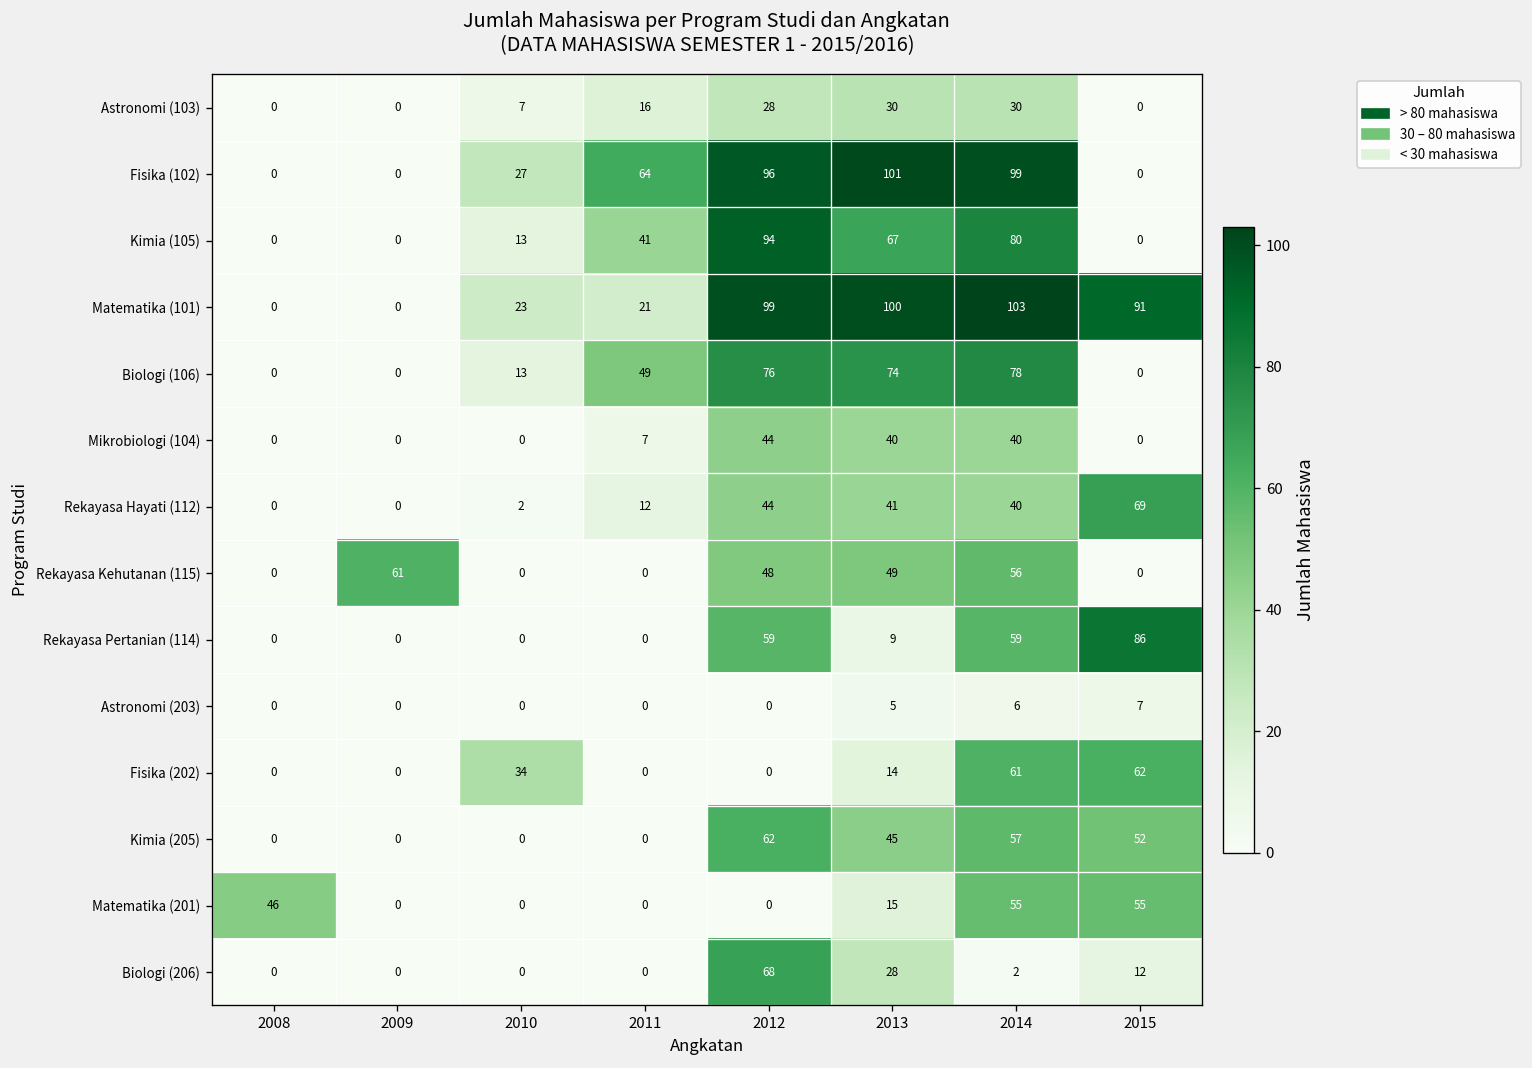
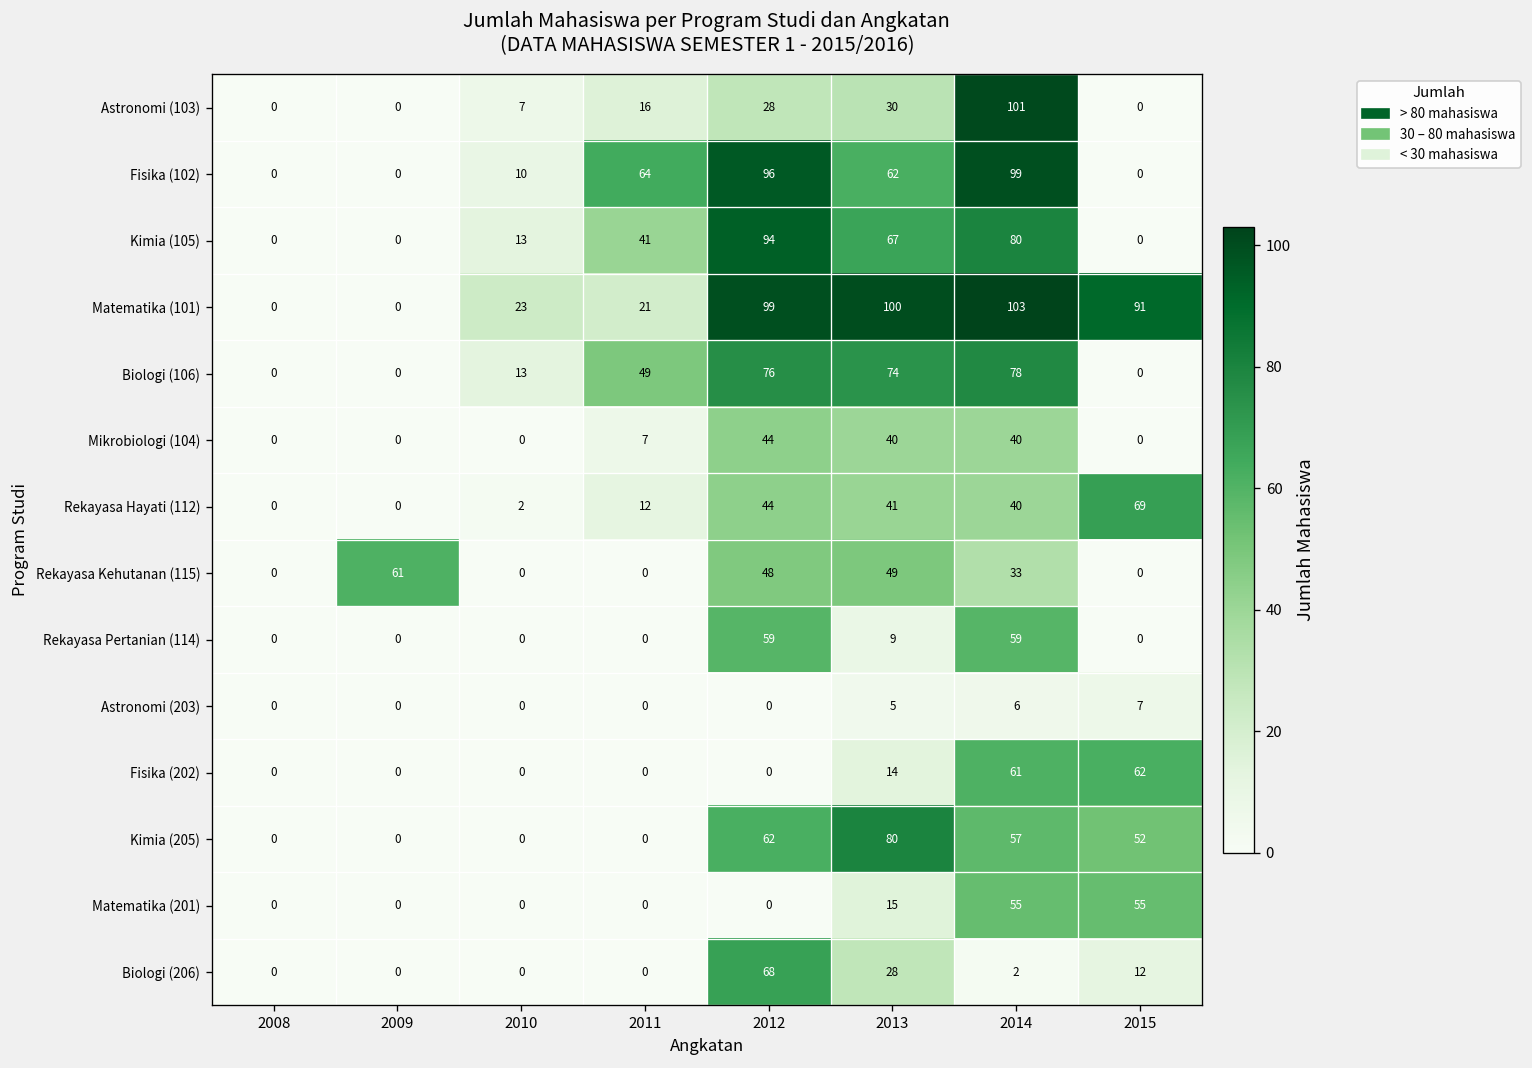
Astronomi (103), 2014: 30 -> 101
Fisika (102), 2010: 27 -> 10
Fisika (102), 2013: 101 -> 62
Rekayasa Kehutanan (115), 2014: 56 -> 33
Rekayasa Pertanian (114), 2015: 86 -> 0
Fisika (202), 2010: 34 -> 0
Kimia (205), 2013: 45 -> 80
Matematika (201), 2008: 46 -> 0
